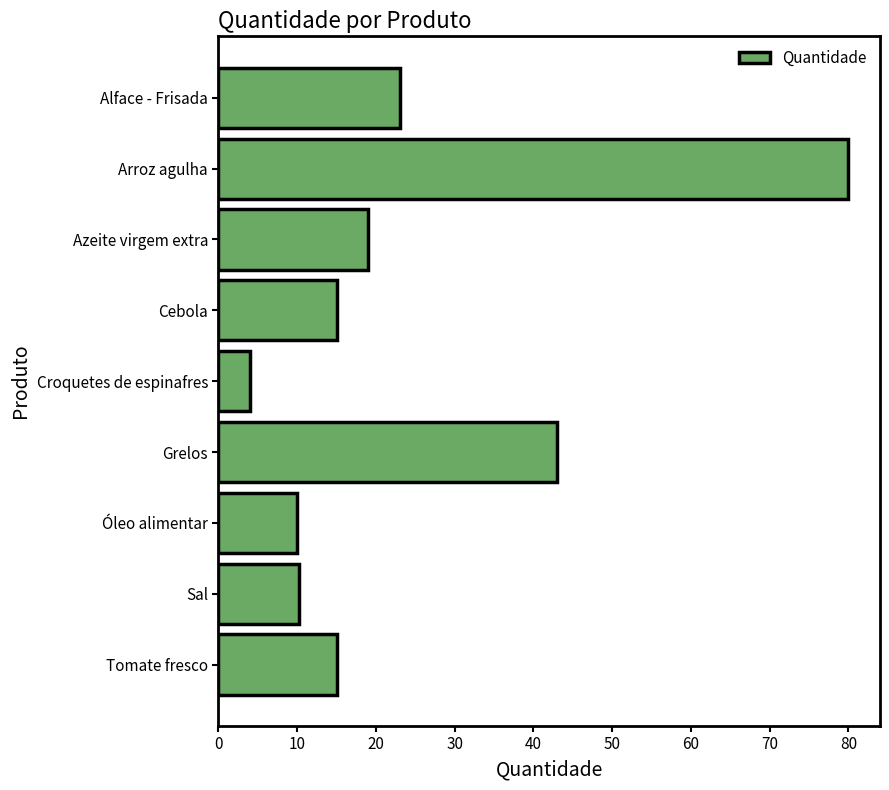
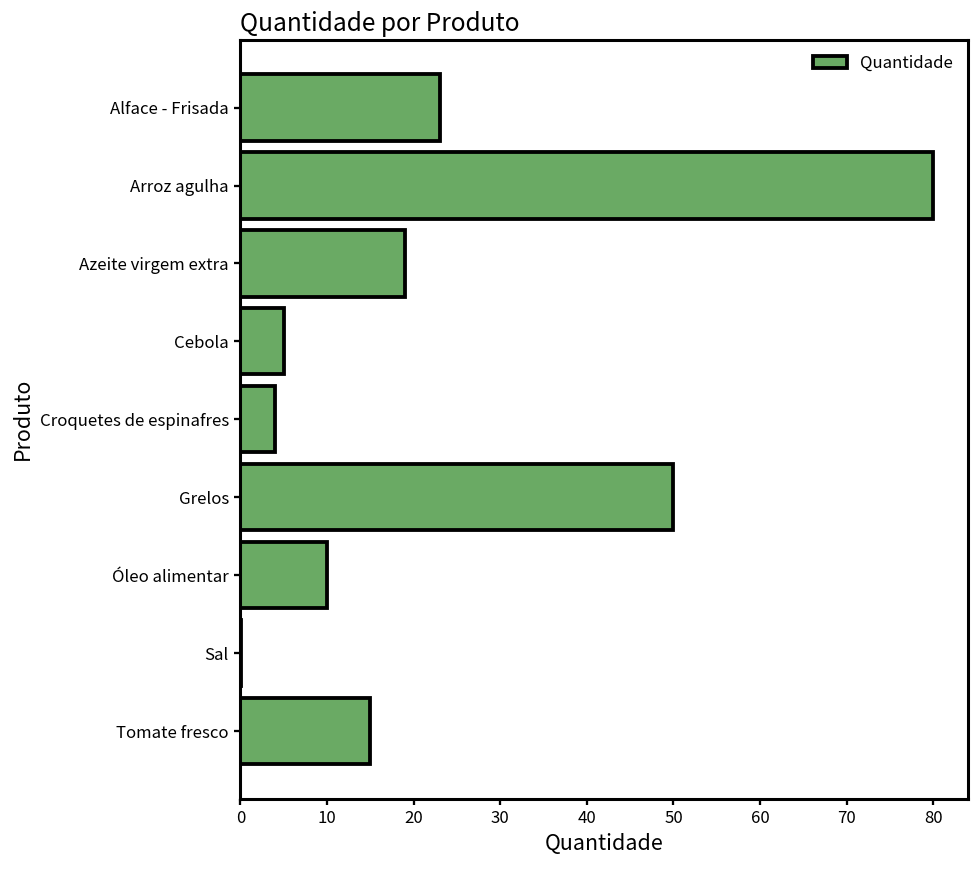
Cebola: 15 -> 5
Grelos: 43 -> 50
Sal: 10 -> 0
